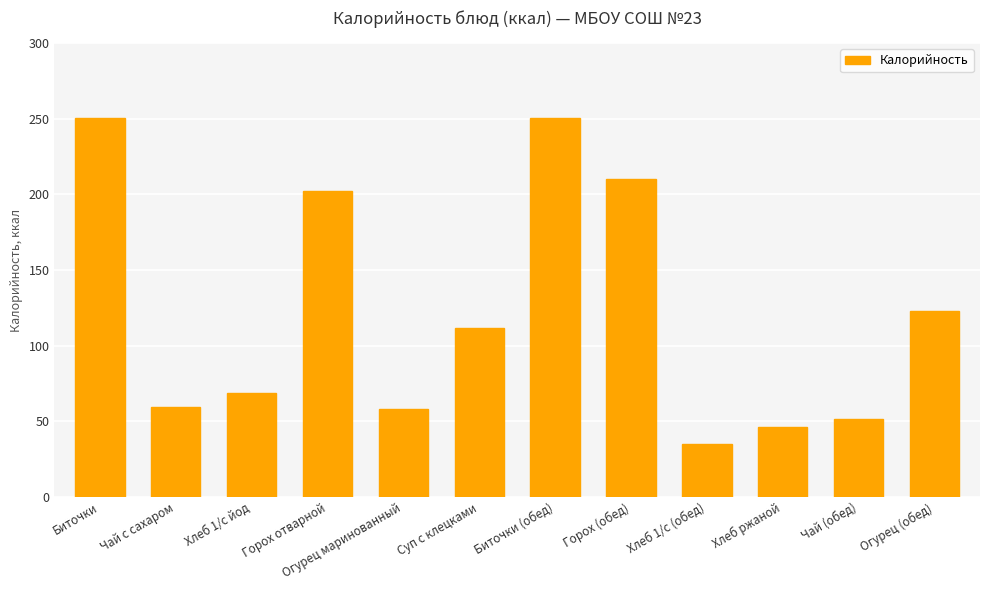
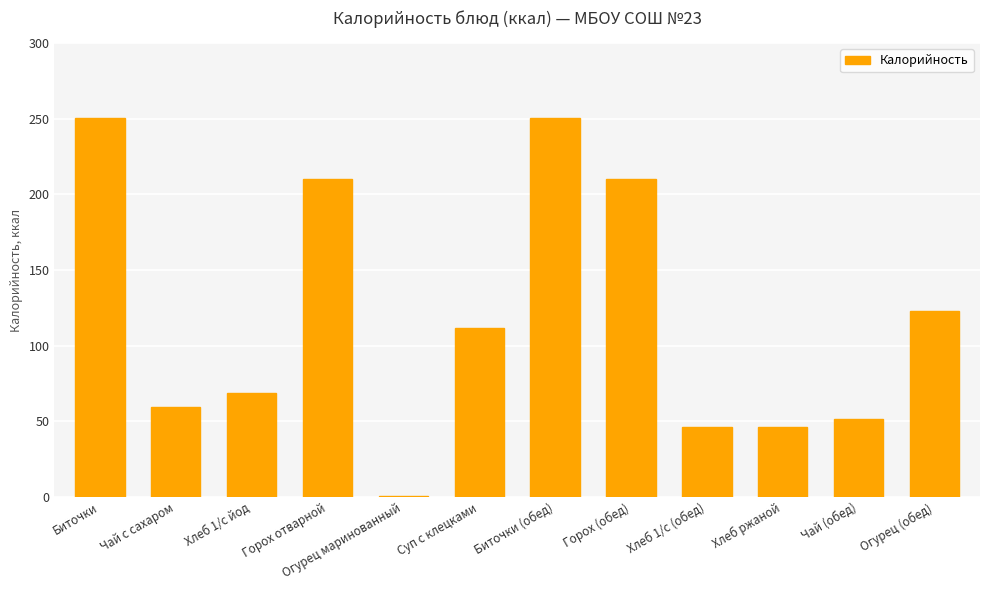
Горох отварной: 202 -> 210
Огурец маринованный: 58 -> 1
Хлеб 1/с (обед): 35 -> 46
